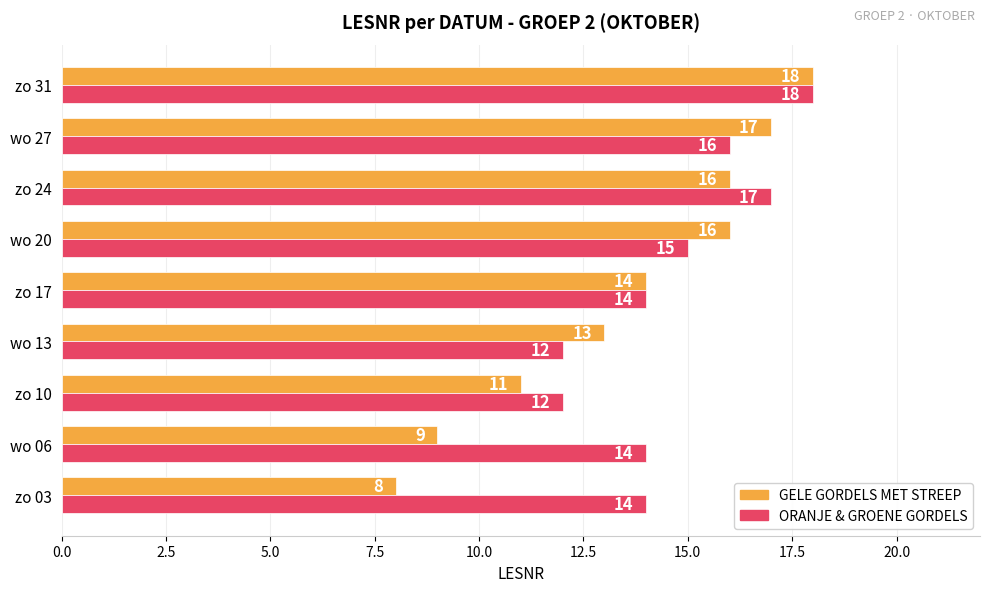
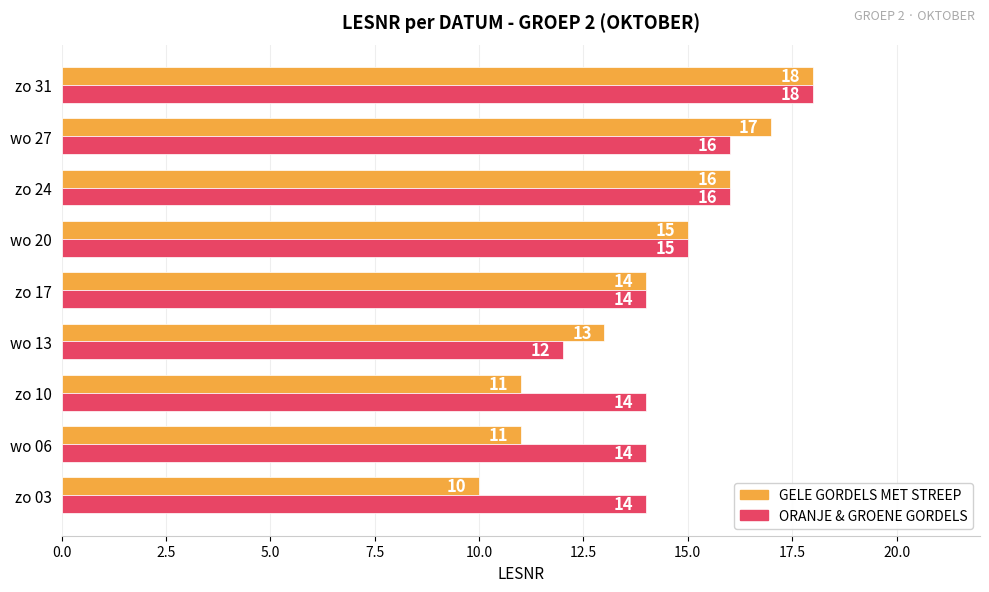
ORANJE & GROENE GORDELS, zo 24: 17 -> 16
GELE GORDELS MET STREEP, wo 20: 16 -> 15
ORANJE & GROENE GORDELS, zo 10: 12 -> 14
GELE GORDELS MET STREEP, wo 06: 9 -> 11
GELE GORDELS MET STREEP, zo 03: 8 -> 10
